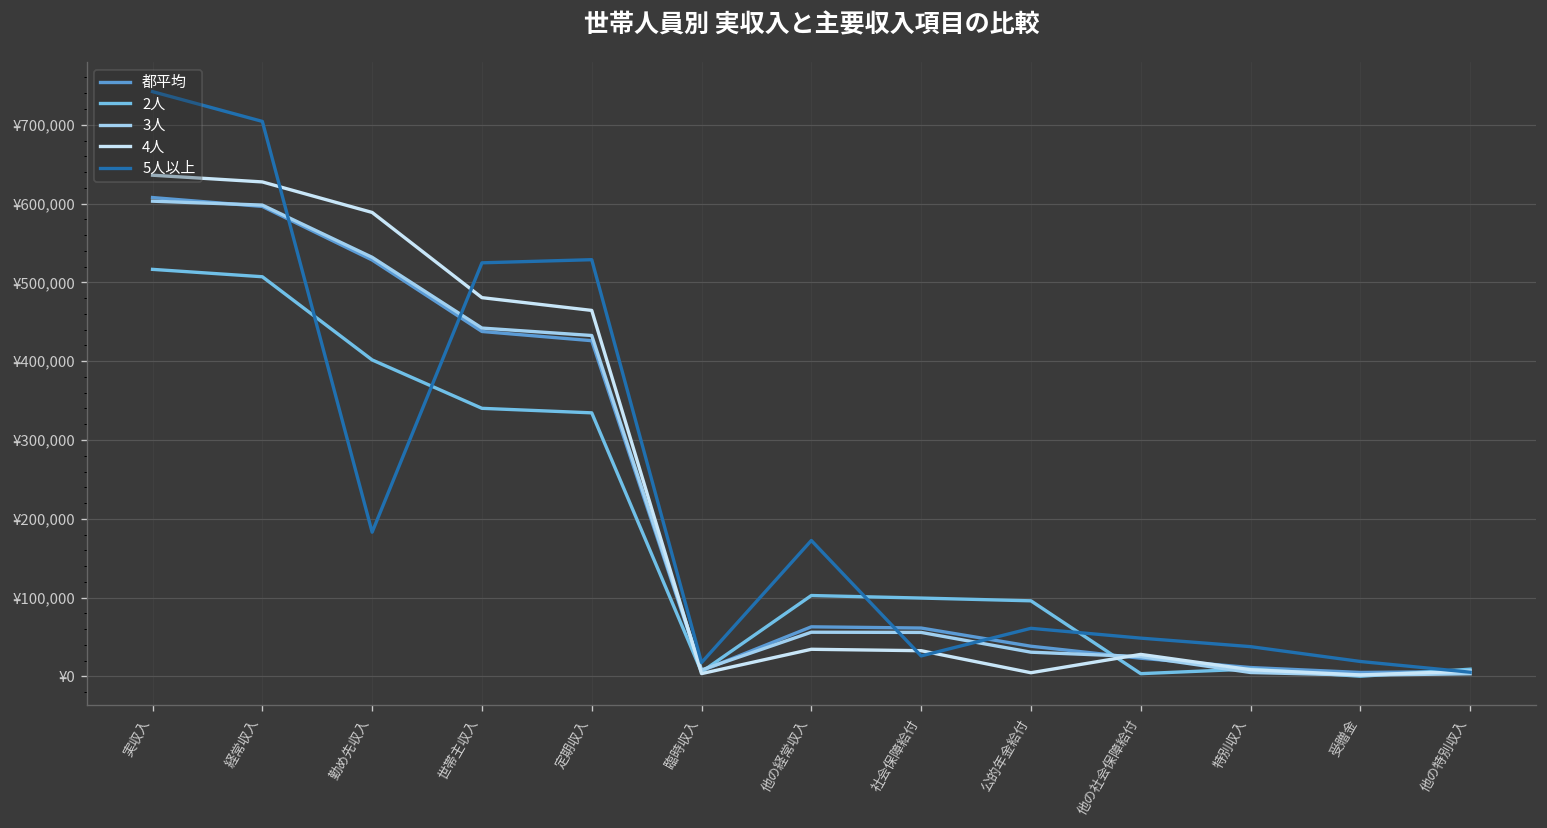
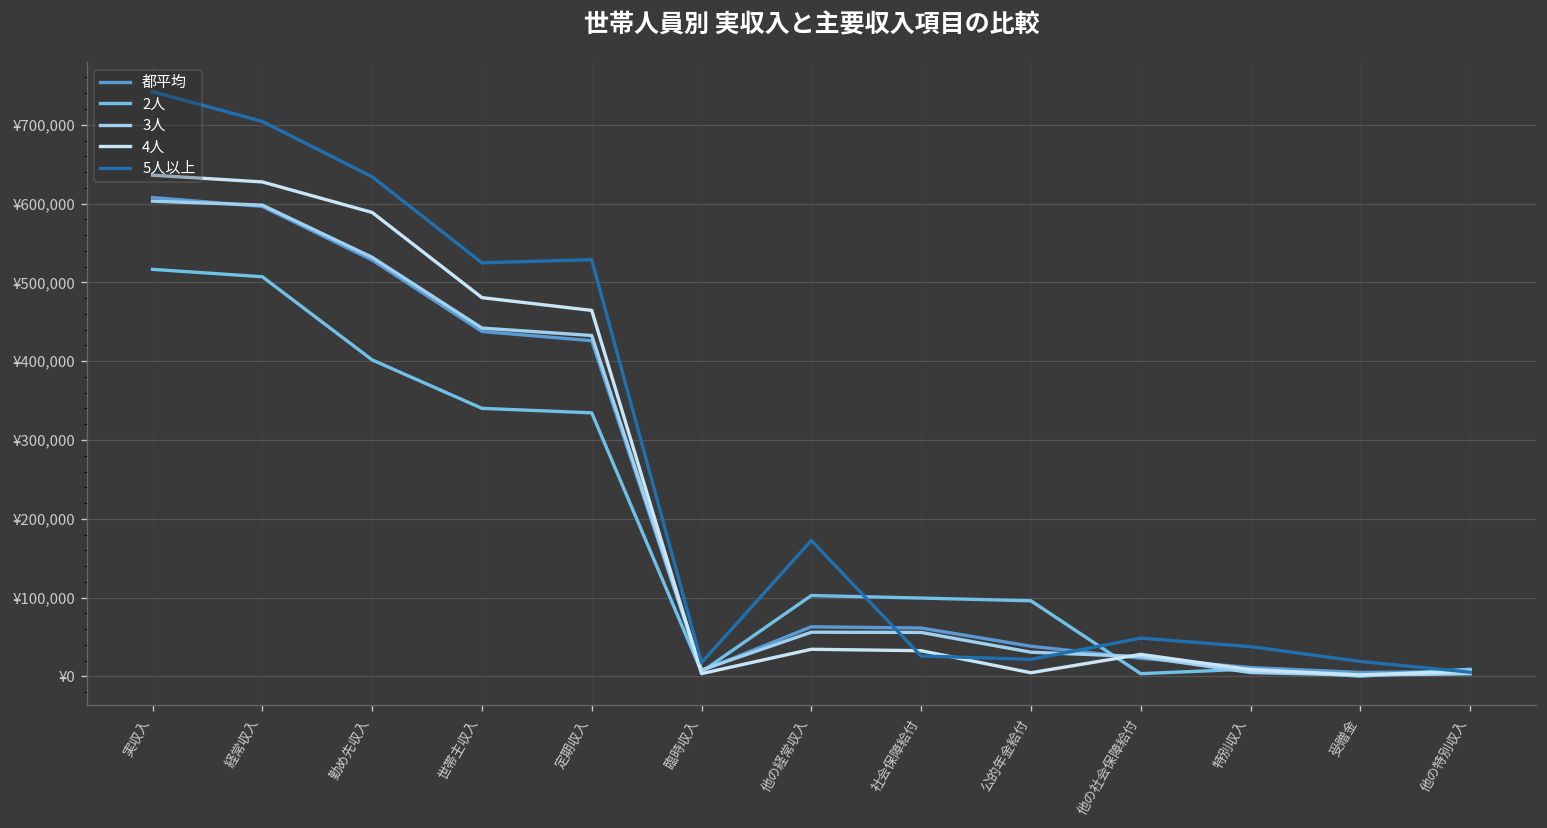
5人以上, 勤め先収入: ¥180,000 -> ¥630,000
5人以上, 公的年金給付: ¥60,000 -> ¥20,000
